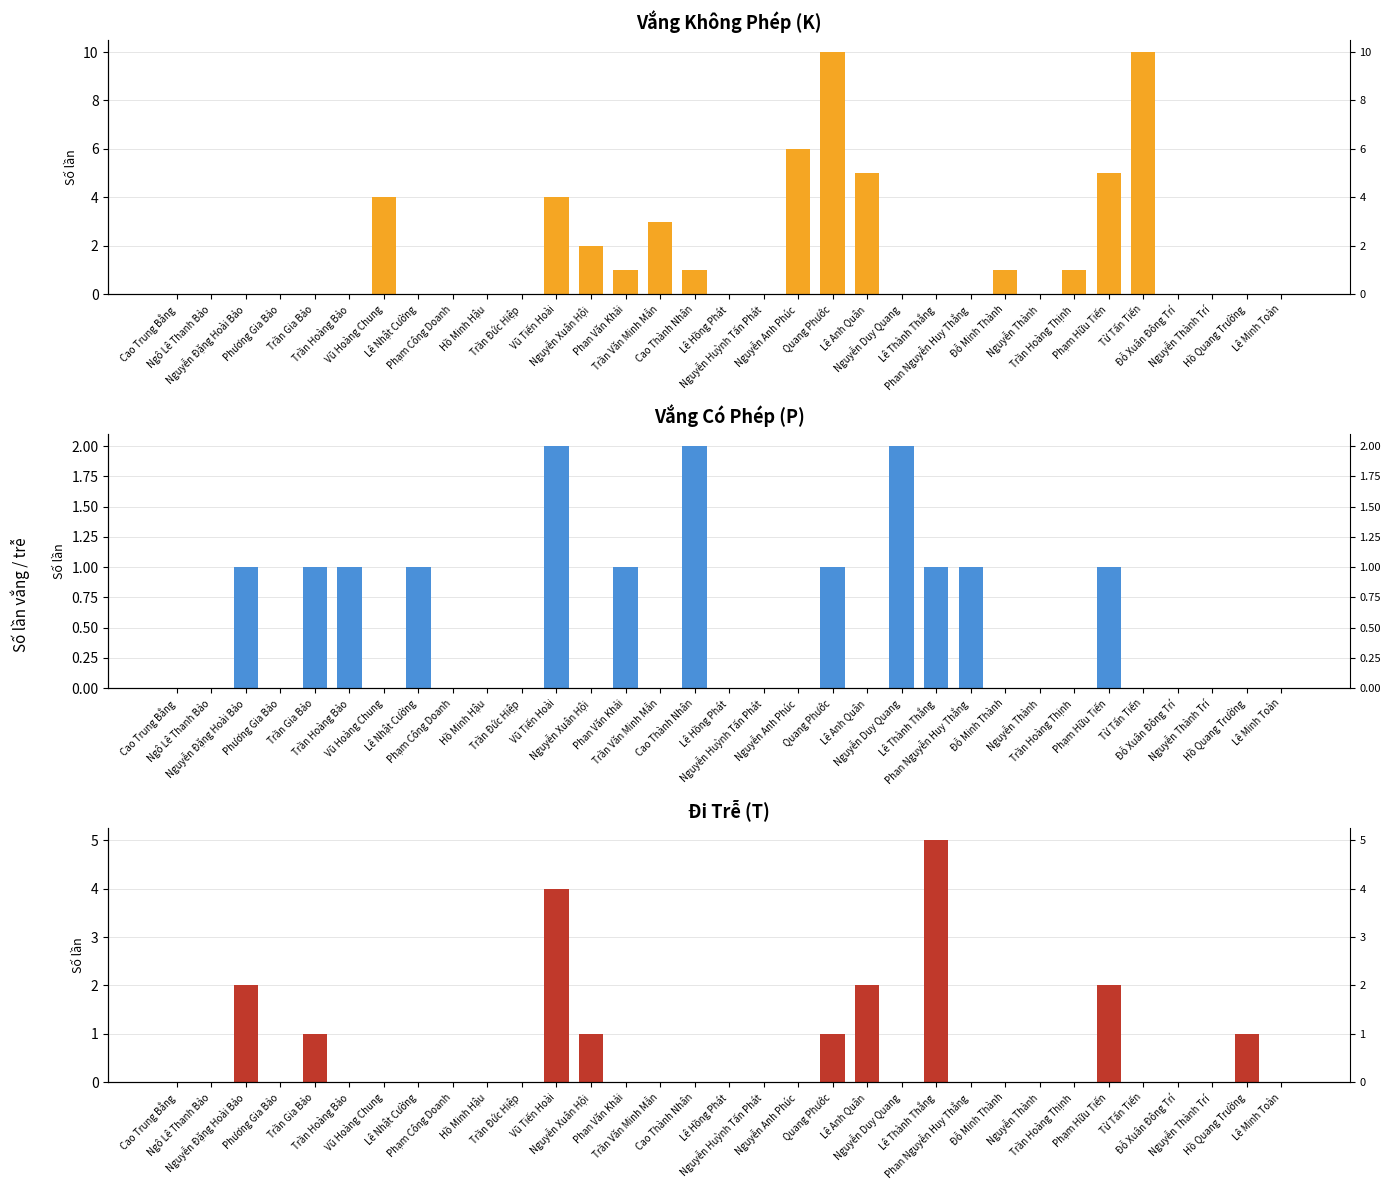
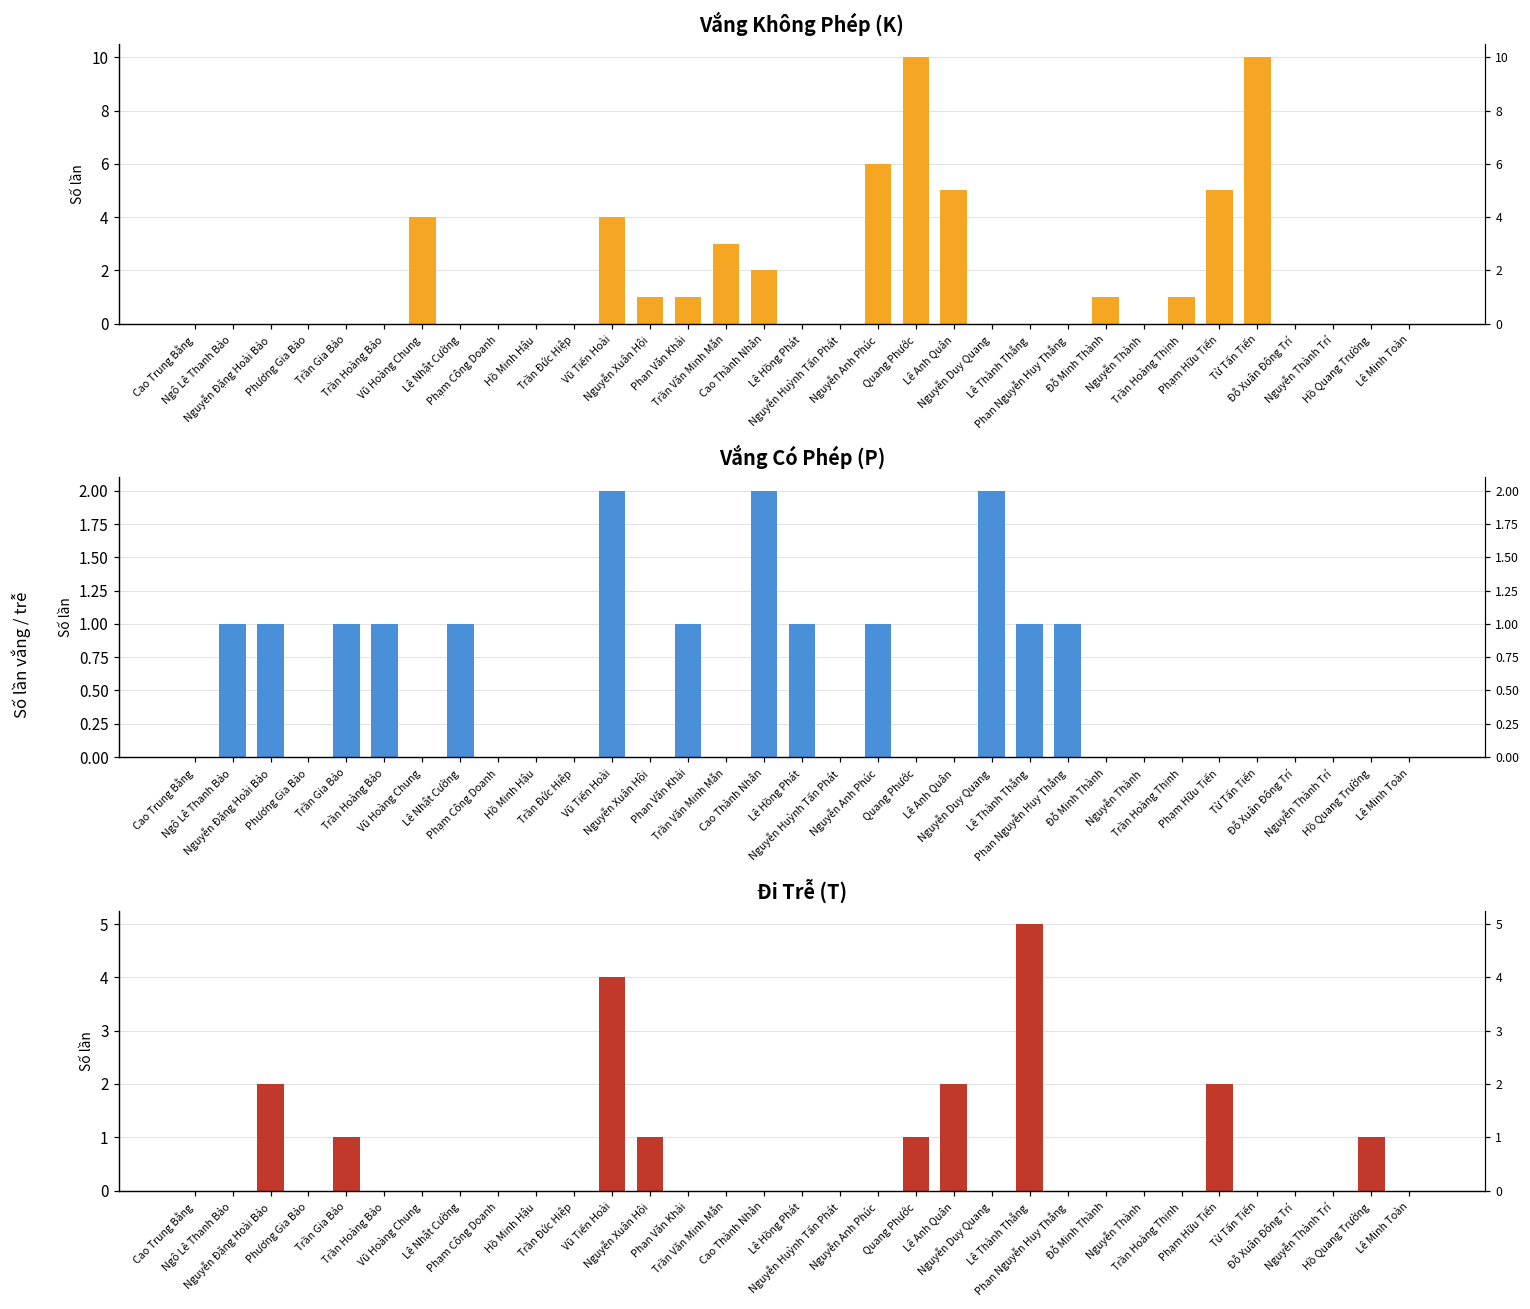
Vắng Không Phép (K), Nguyễn Xuân Hội: 2 -> 1
Vắng Không Phép (K), Cao Thành Nhân: 1 -> 2
Vắng Có Phép (P), Ngô Lê Thanh Bảo: 0 -> 1
Vắng Có Phép (P), Lê Hồng Phát: 0 -> 1
Vắng Có Phép (P), Nguyễn Anh Phúc: 0 -> 1
Vắng Có Phép (P), Quang Phước: 1 -> 0
Vắng Có Phép (P), Phạm Hữu Tiến: 1 -> 0
